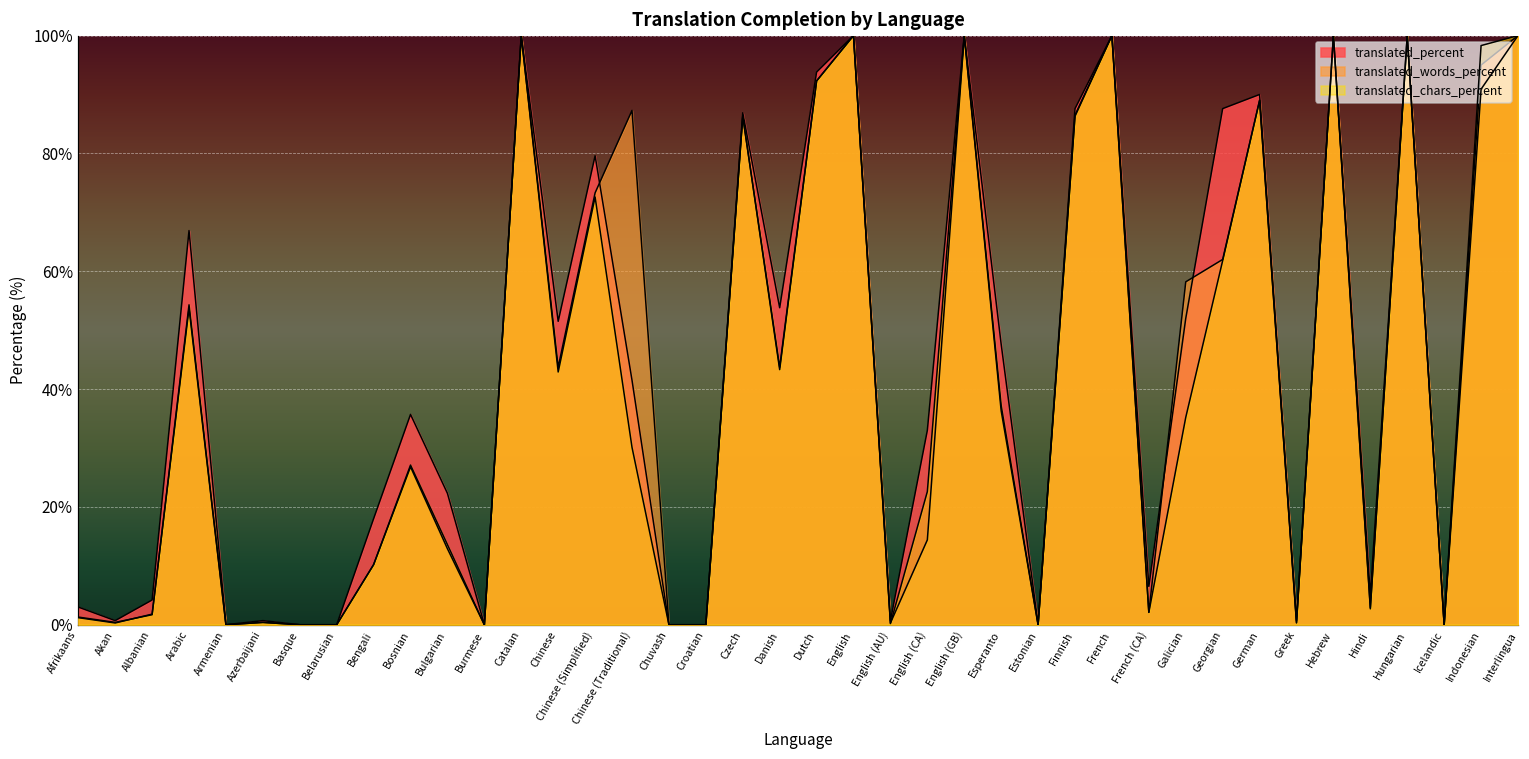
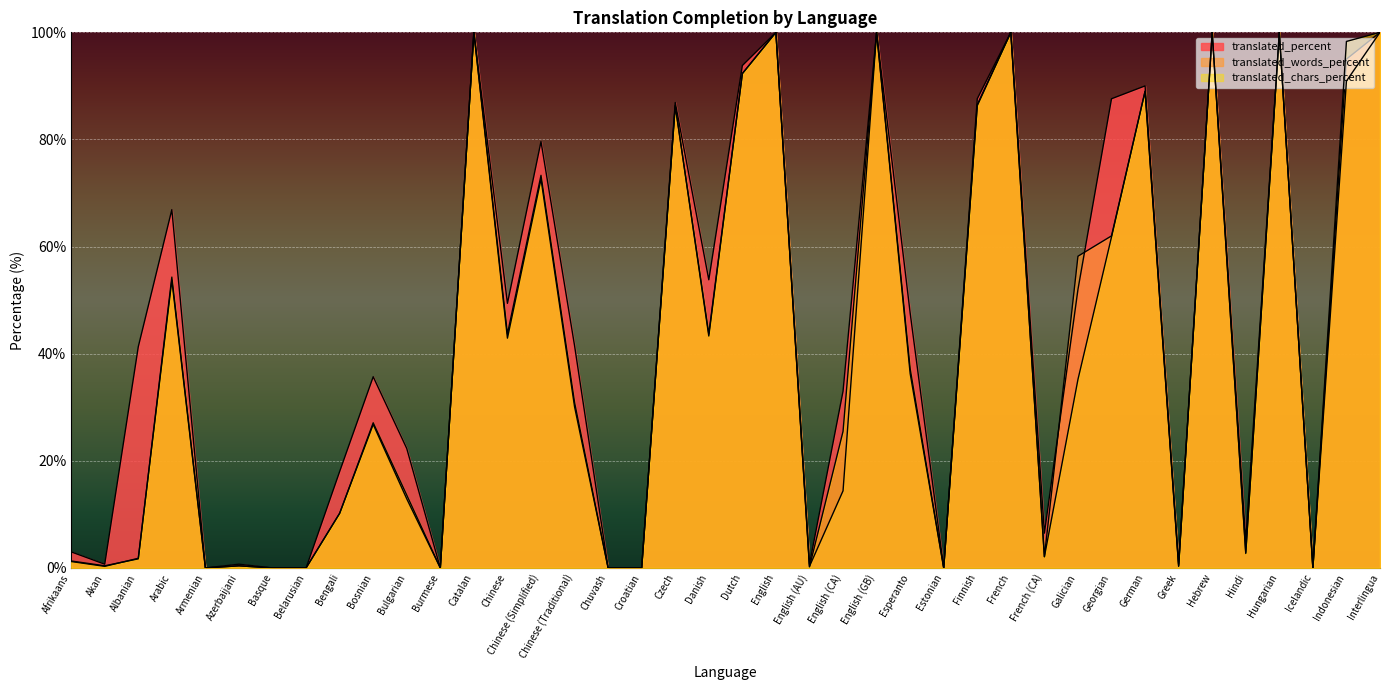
translated_percent, Albanian: 4% -> 41%
translated_percent, Chinese: 52% -> 49%
translated_words_percent, Chinese (Traditional): 87% -> 31%
translated_chars_percent, English (CA): 23% -> 26%
